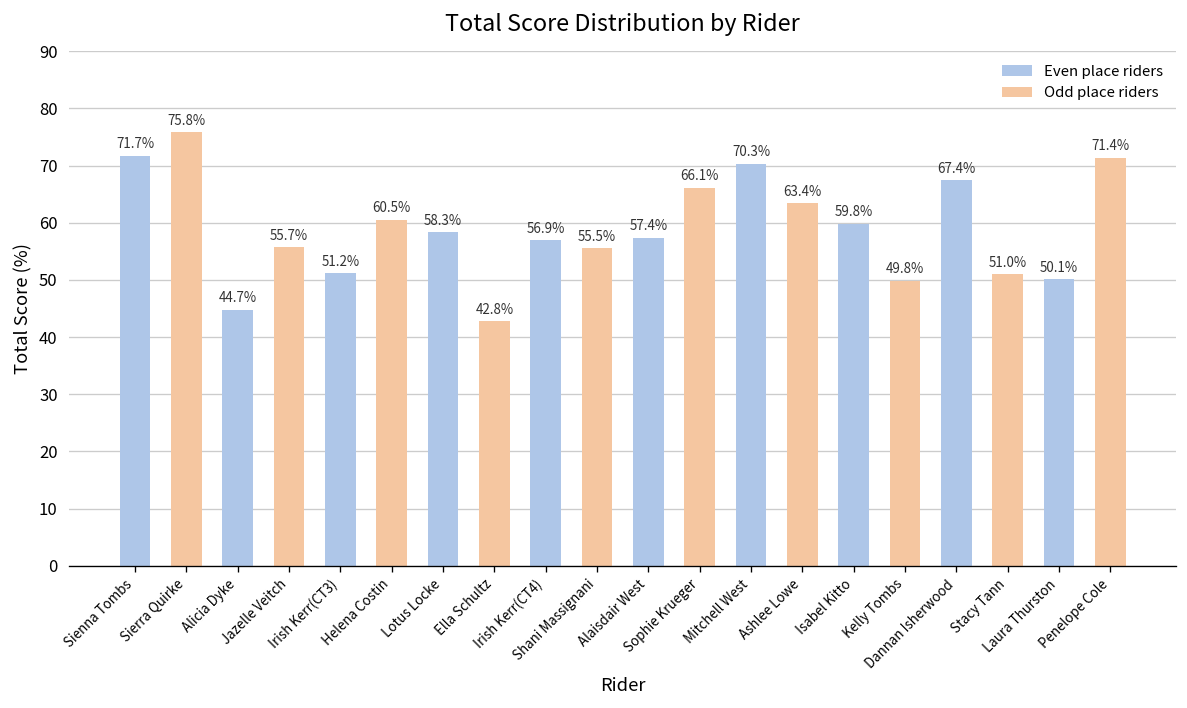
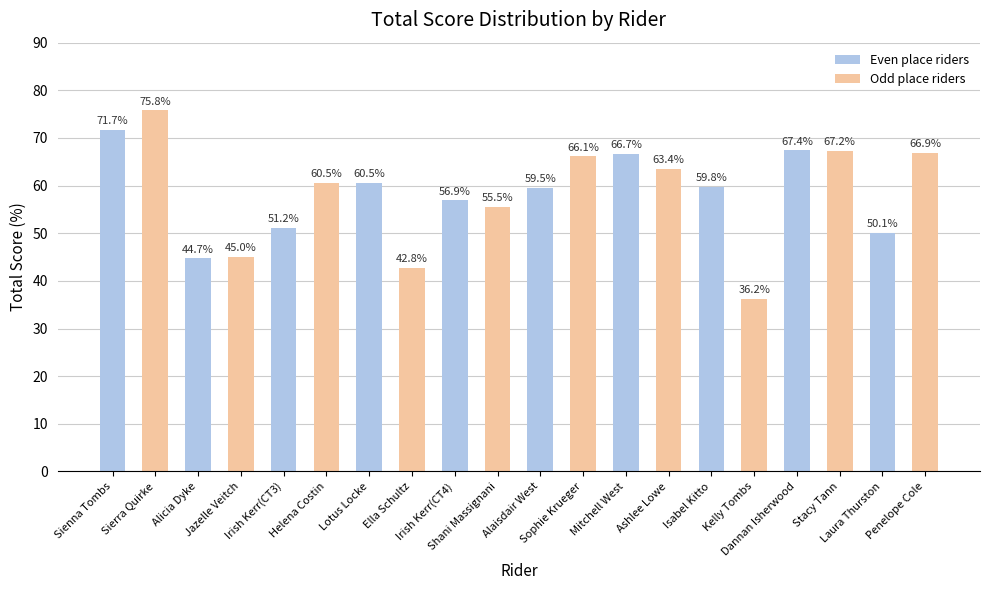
Jazelle Veitch: 55.7% -> 45.0%
Lotus Locke: 58.3% -> 60.5%
Alaisdair West: 57.4% -> 59.5%
Mitchell West: 70.3% -> 66.7%
Kelly Tombs: 49.8% -> 36.2%
Stacy Tann: 51.0% -> 67.2%
Penelope Cole: 71.4% -> 66.9%
